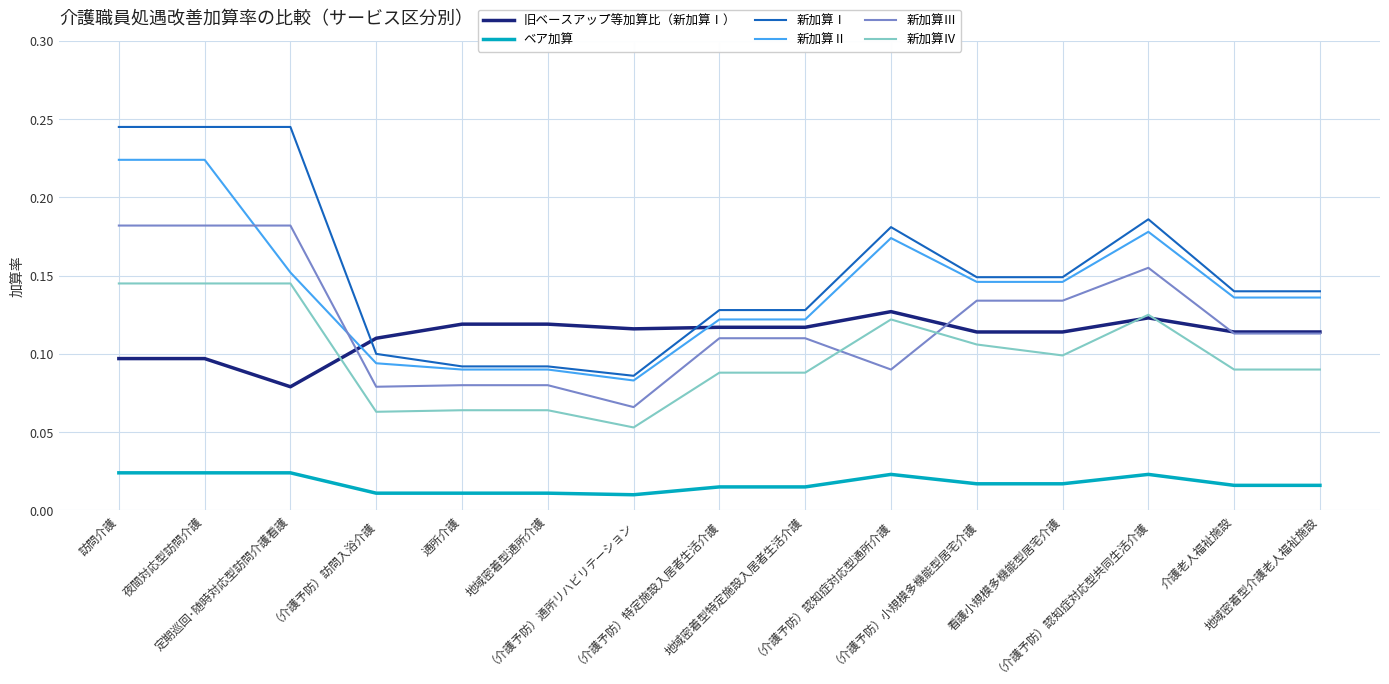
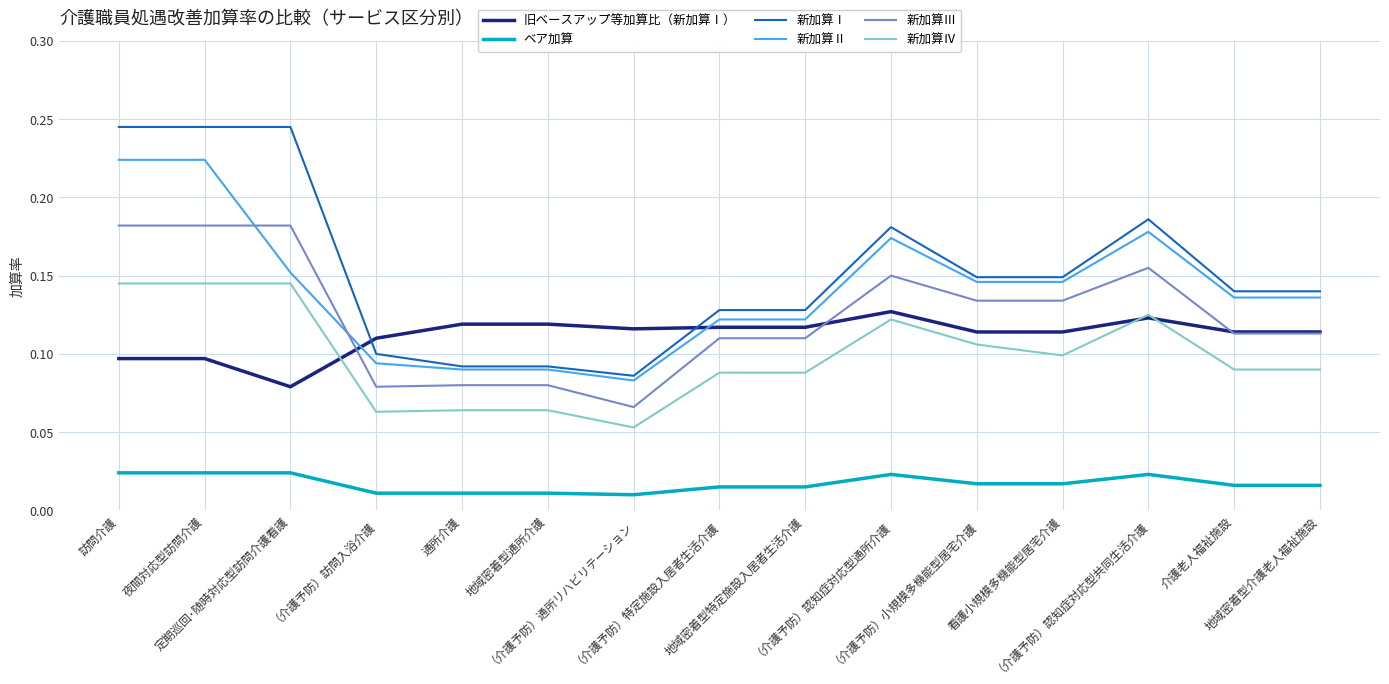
新加算Ⅲ, （介護予防）認知症対応型通所介護: 0.09 -> 0.15
